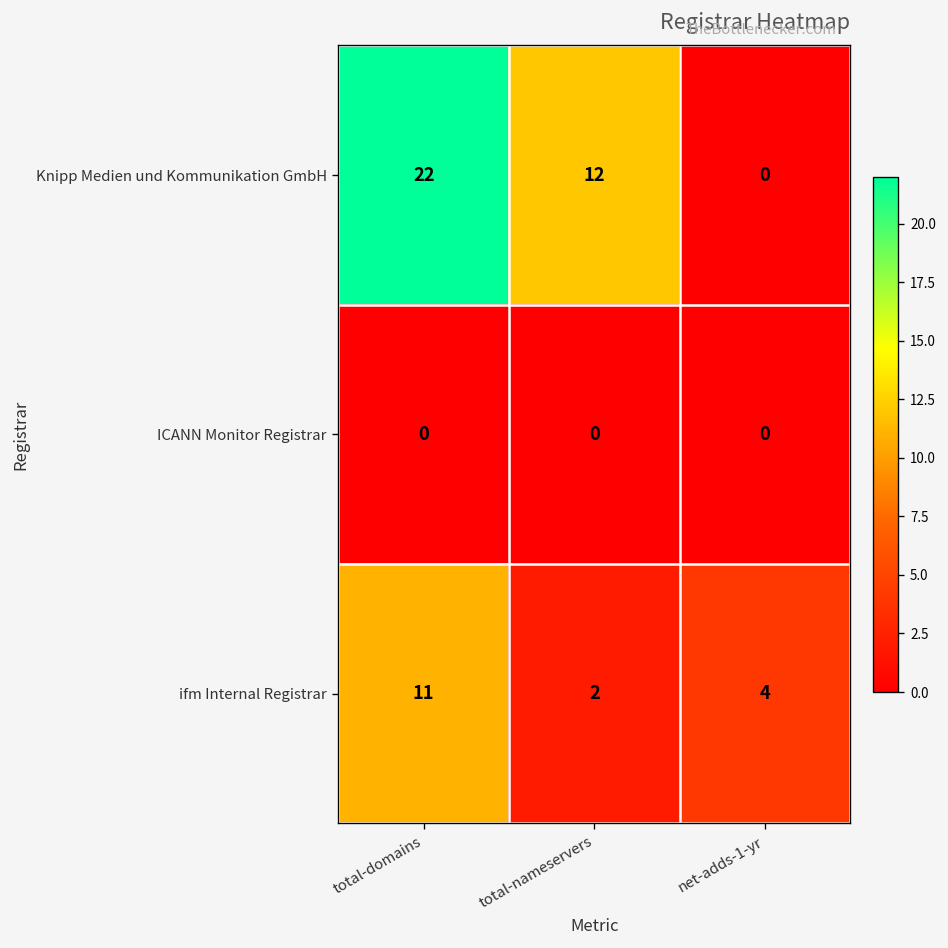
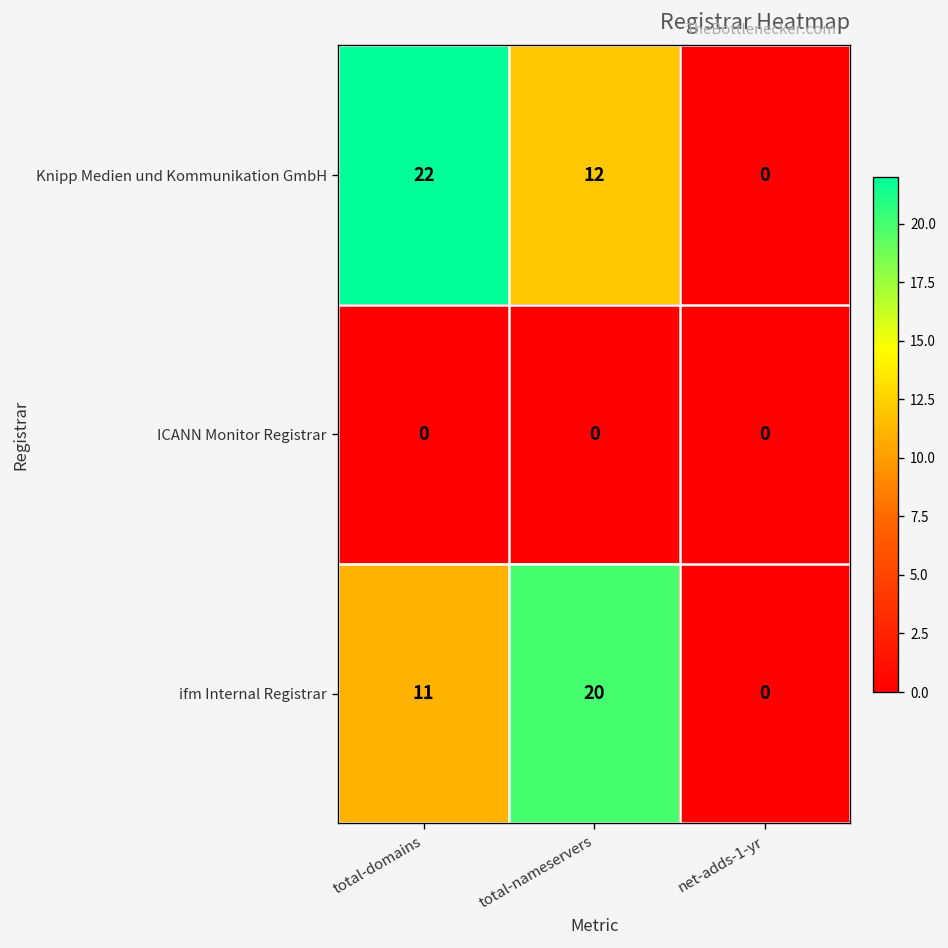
ifm Internal Registrar, total-nameservers: 2 -> 20
ifm Internal Registrar, net-adds-1-yr: 4 -> 0
